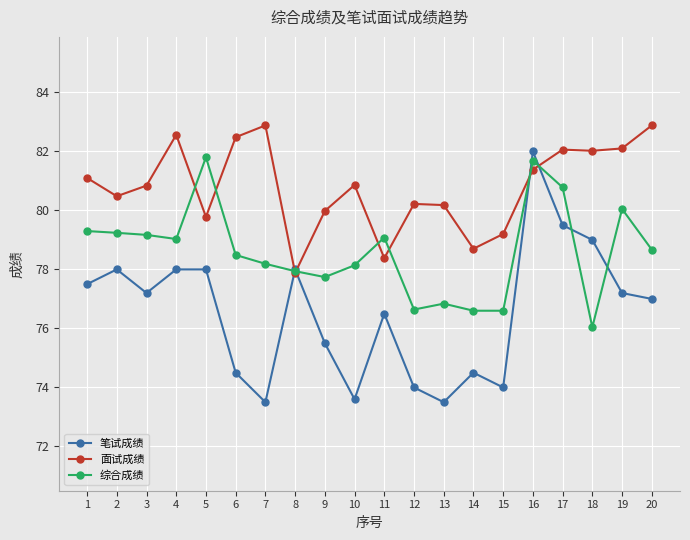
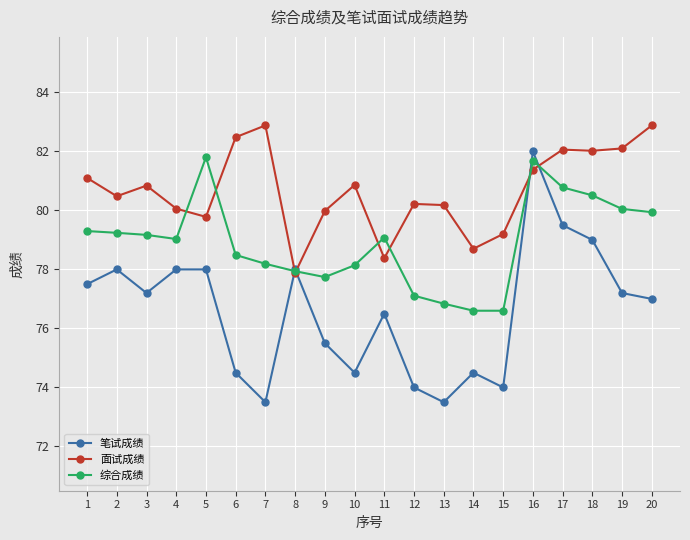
面试成绩, 4: 82.6 -> 80.1
笔试成绩, 10: 73.6 -> 74.5
综合成绩, 12: 76.6 -> 77.1
综合成绩, 18: 76.0 -> 80.5
综合成绩, 20: 78.7 -> 79.9
